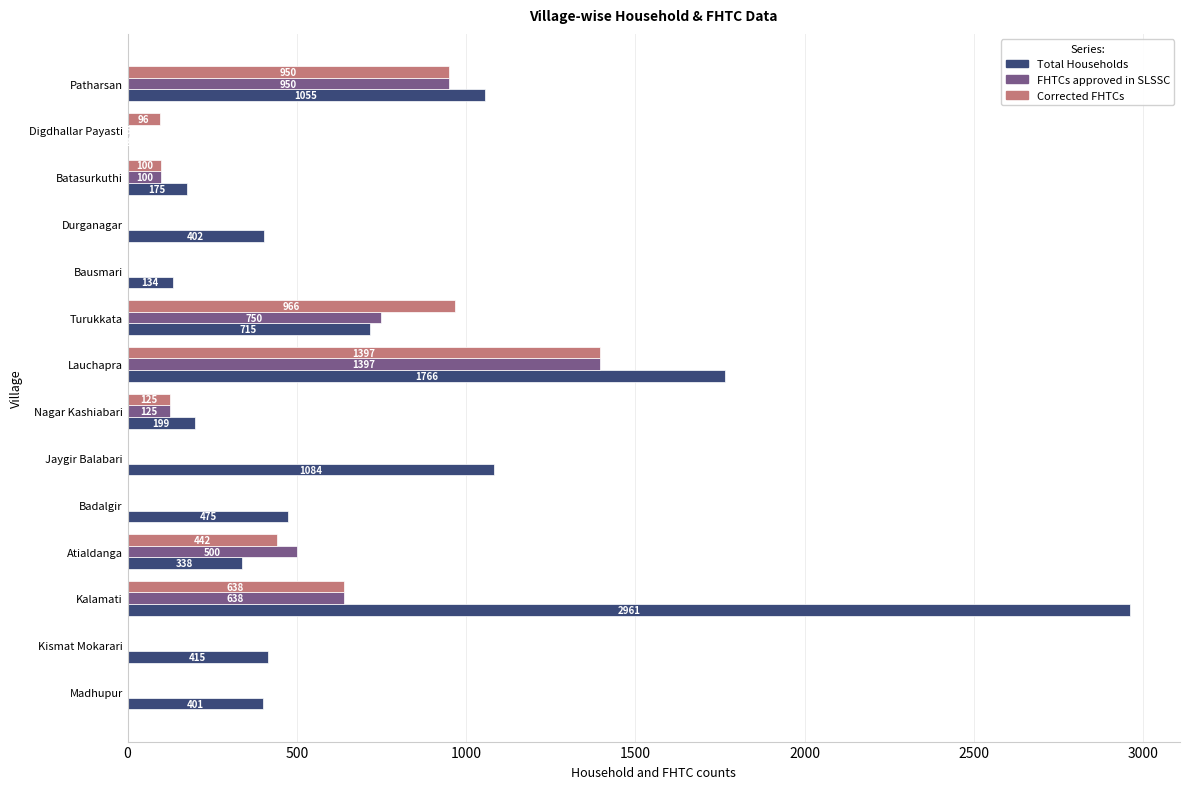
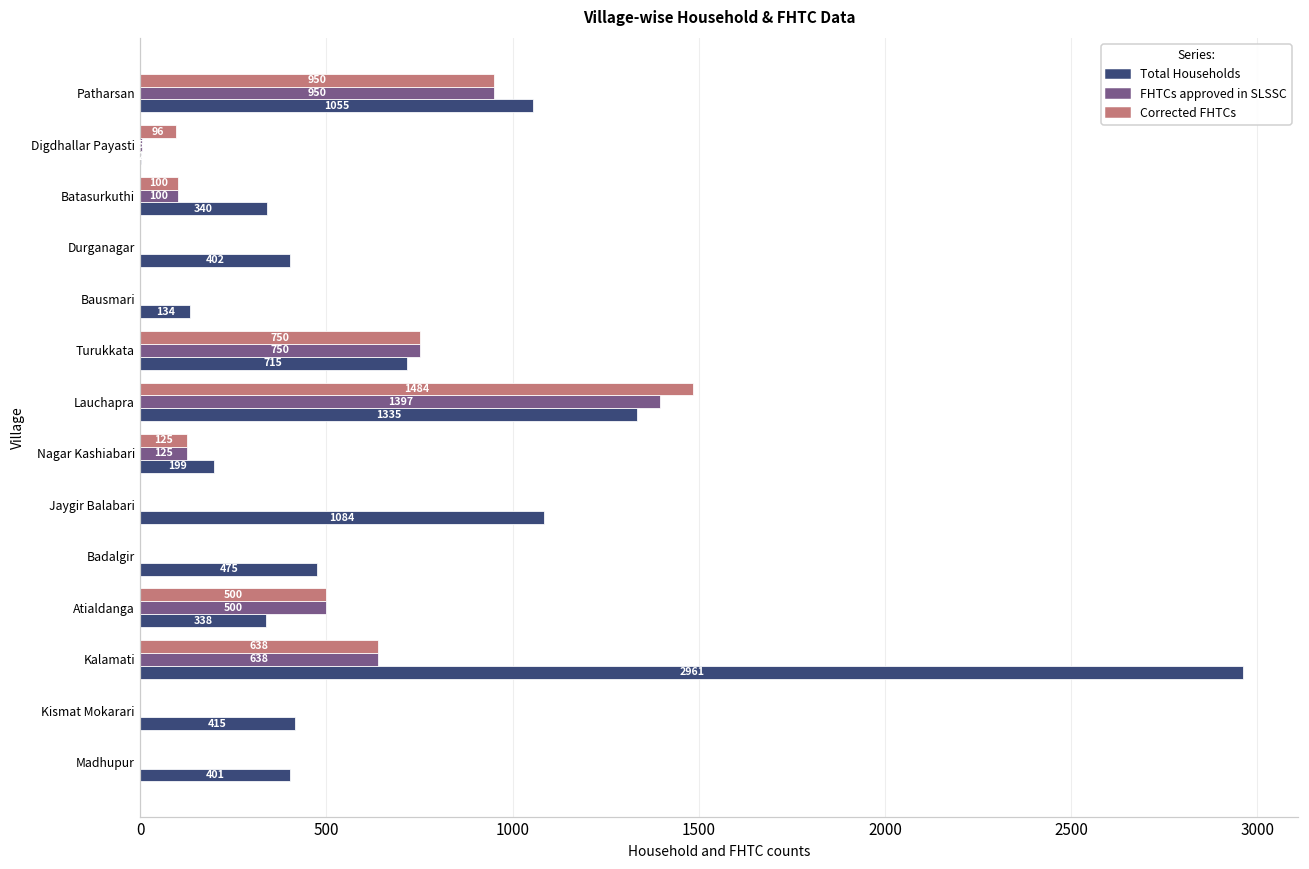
Total Households, Batasurkuthi: 175 -> 340
Corrected FHTCs, Turukkata: 966 -> 750
Corrected FHTCs, Lauchapra: 1397 -> 1484
Total Households, Lauchapra: 1766 -> 1335
Corrected FHTCs, Atialdanga: 442 -> 500
